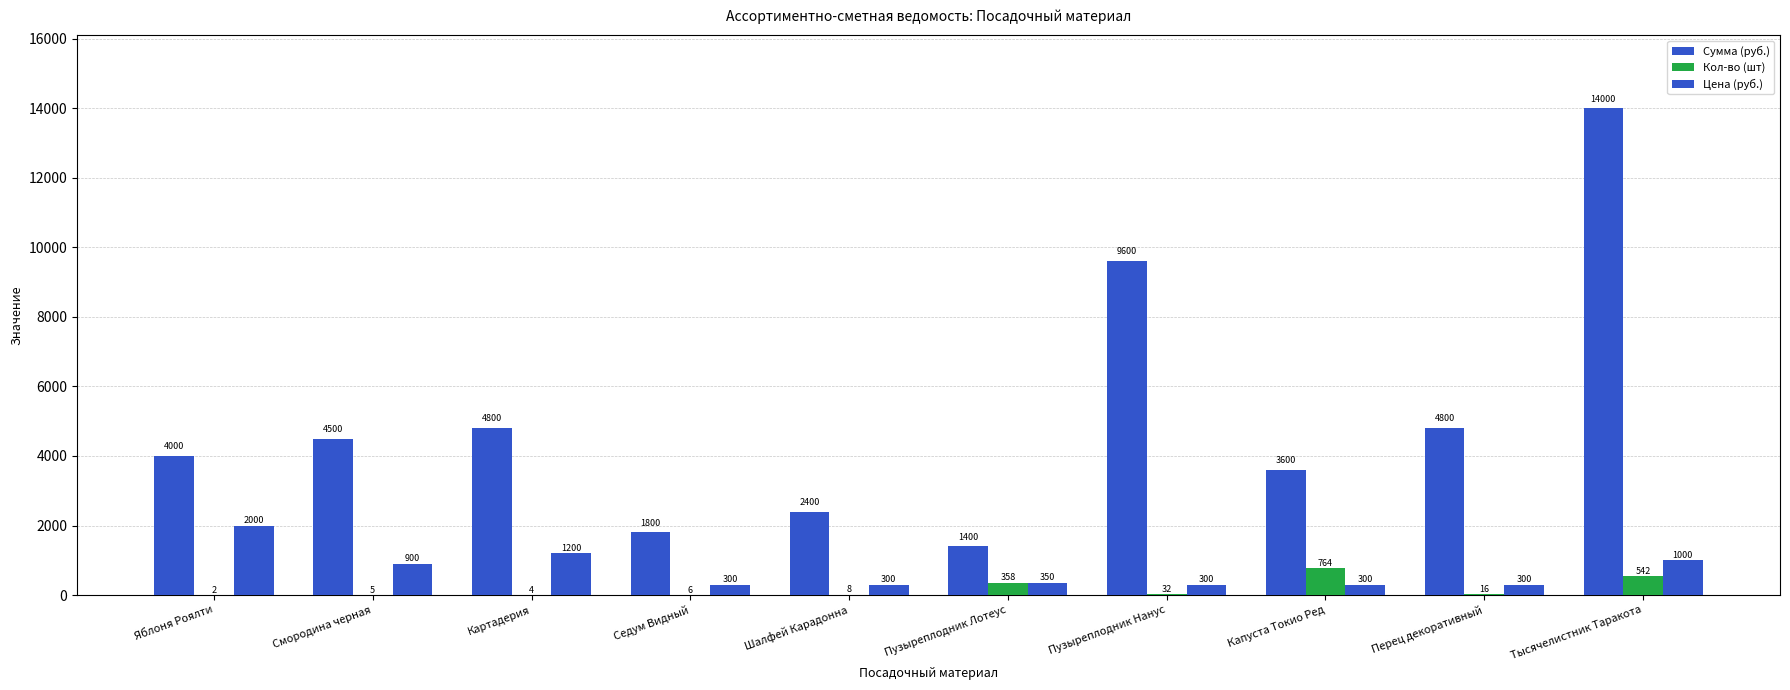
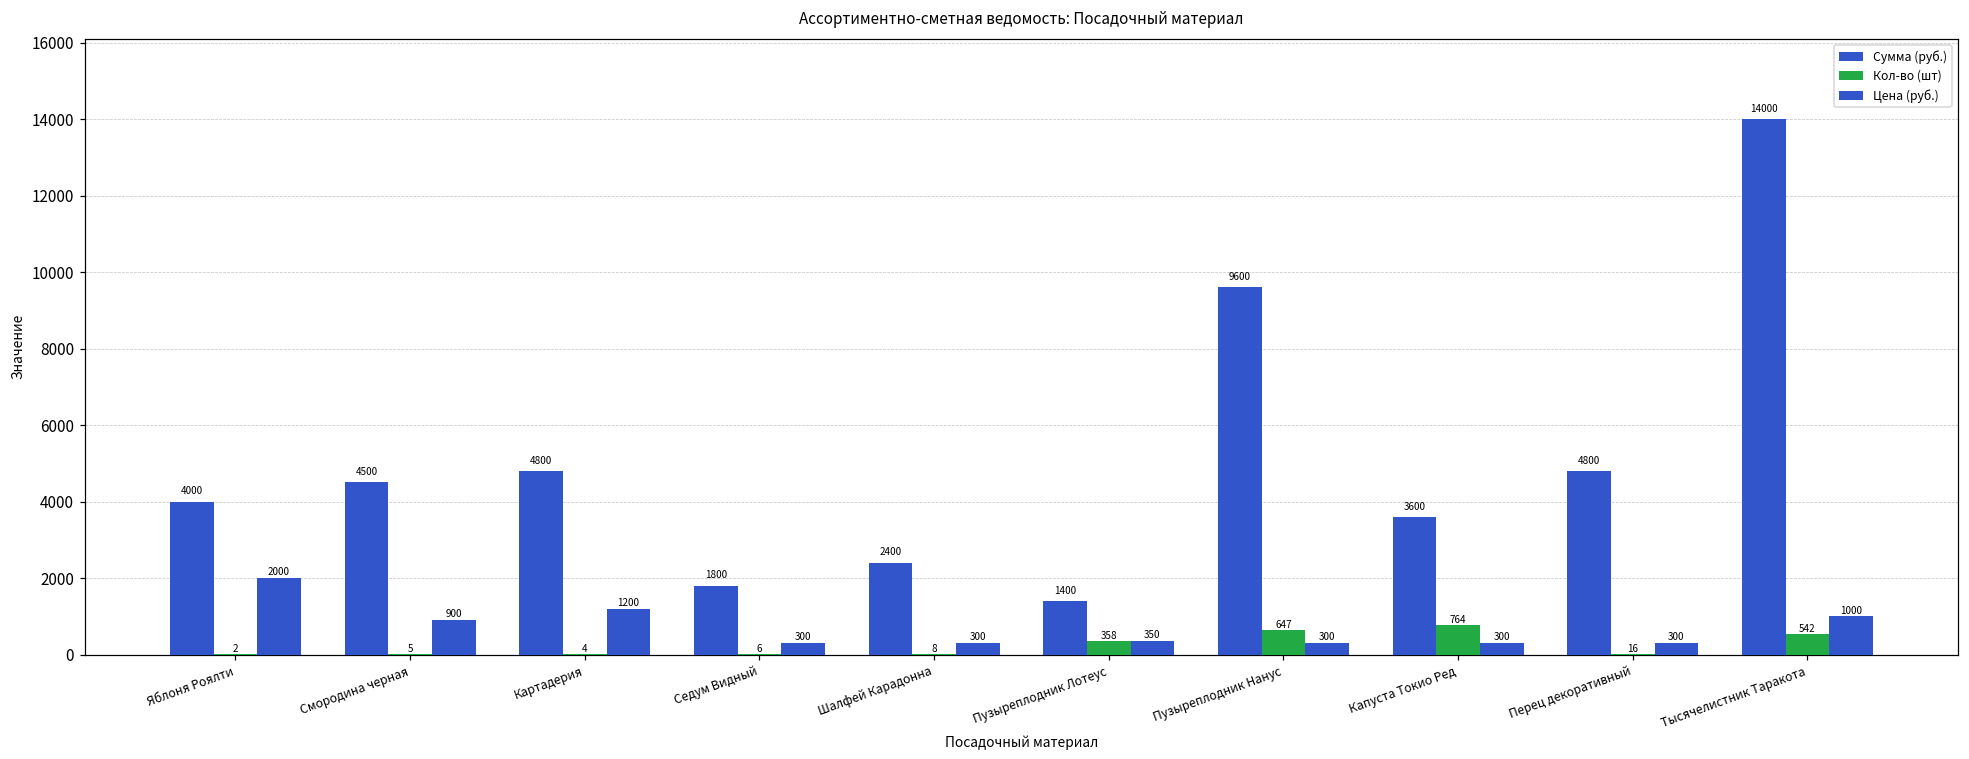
Кол-во (шт), Пузыреплодник Нанус: 32 -> 647
